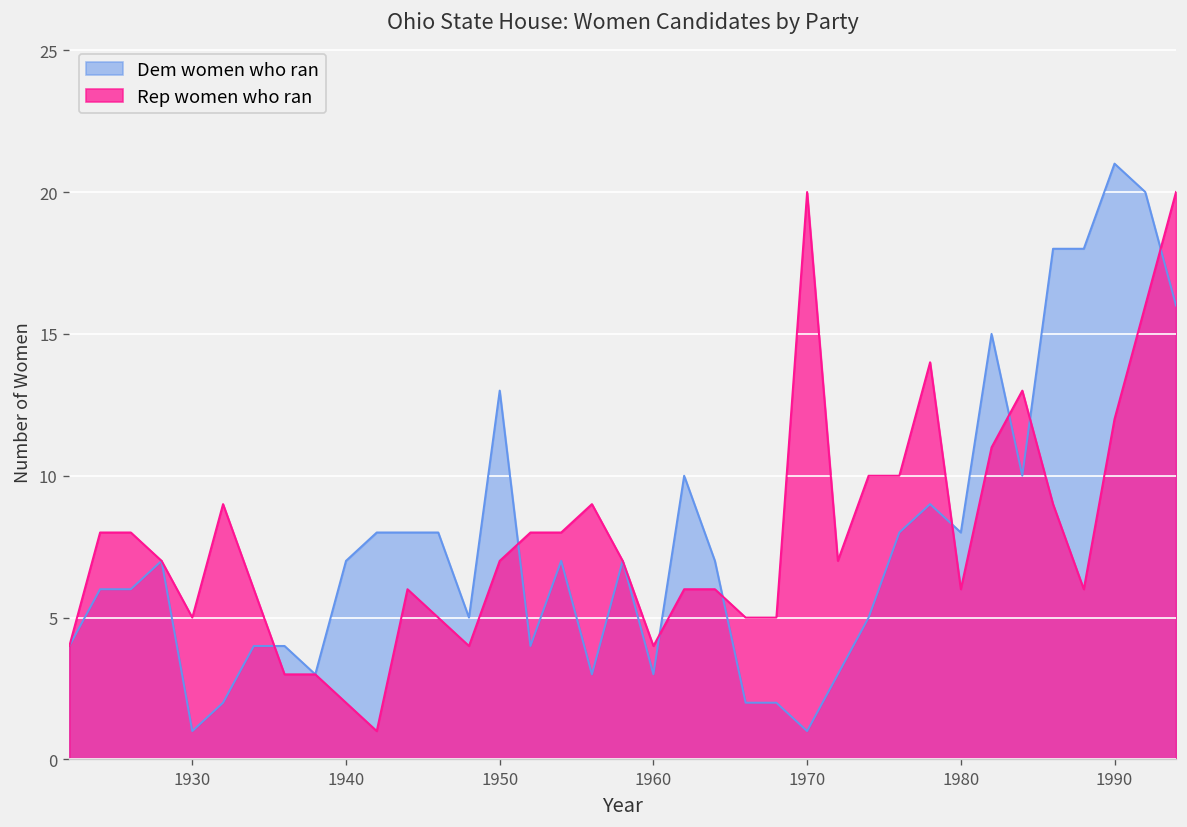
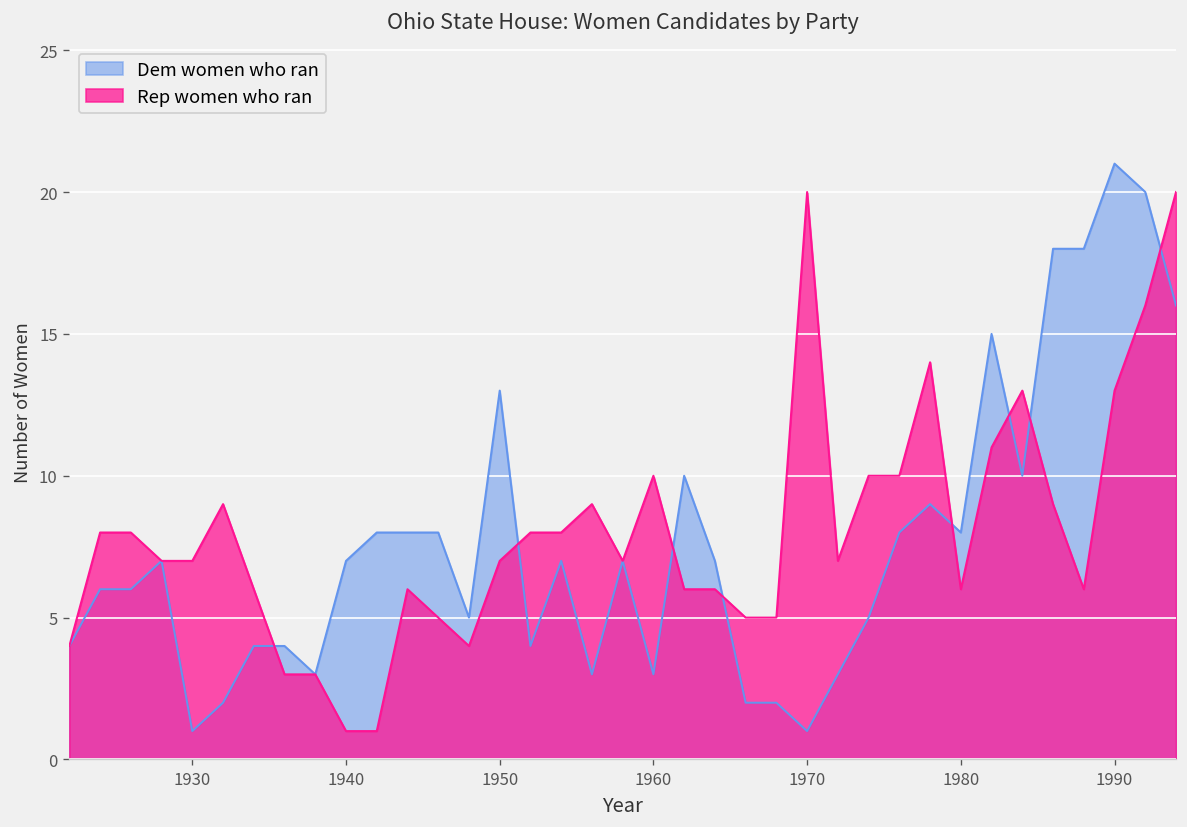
Rep women who ran, 1930: 5 -> 7
Rep women who ran, 1940: 2 -> 1
Rep women who ran, 1960: 4 -> 10
Rep women who ran, 1990: 12 -> 13
